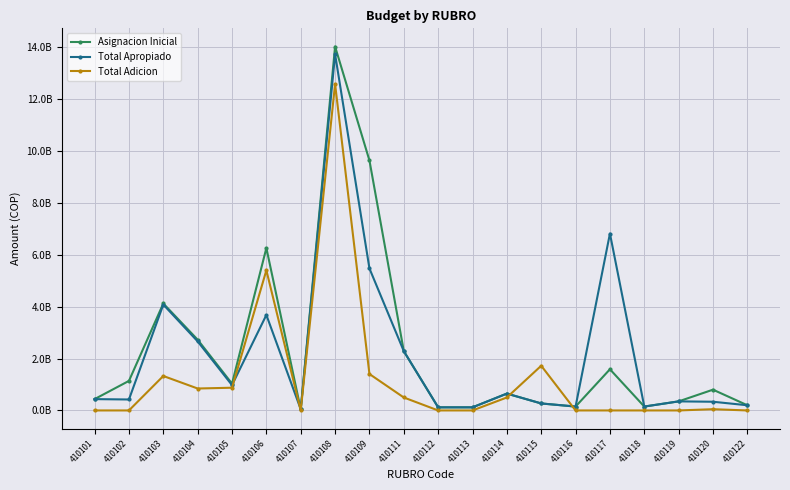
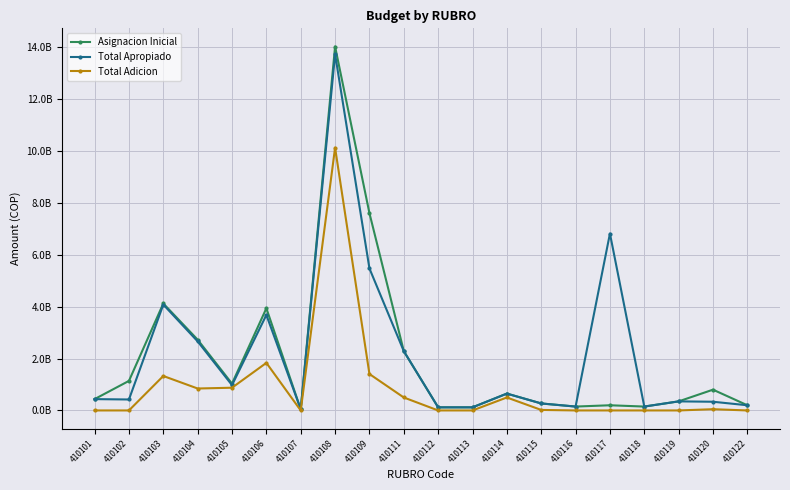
Asignacion Inicial, 410106: 6300000000 -> 3900000000
Total Adicion, 410106: 5400000000 -> 1800000000
Total Adicion, 410108: 12600000000 -> 10100000000
Asignacion Inicial, 410109: 9600000000 -> 7600000000
Total Adicion, 410115: 1700000000 -> 0
Asignacion Inicial, 410117: 1600000000 -> 200000000
